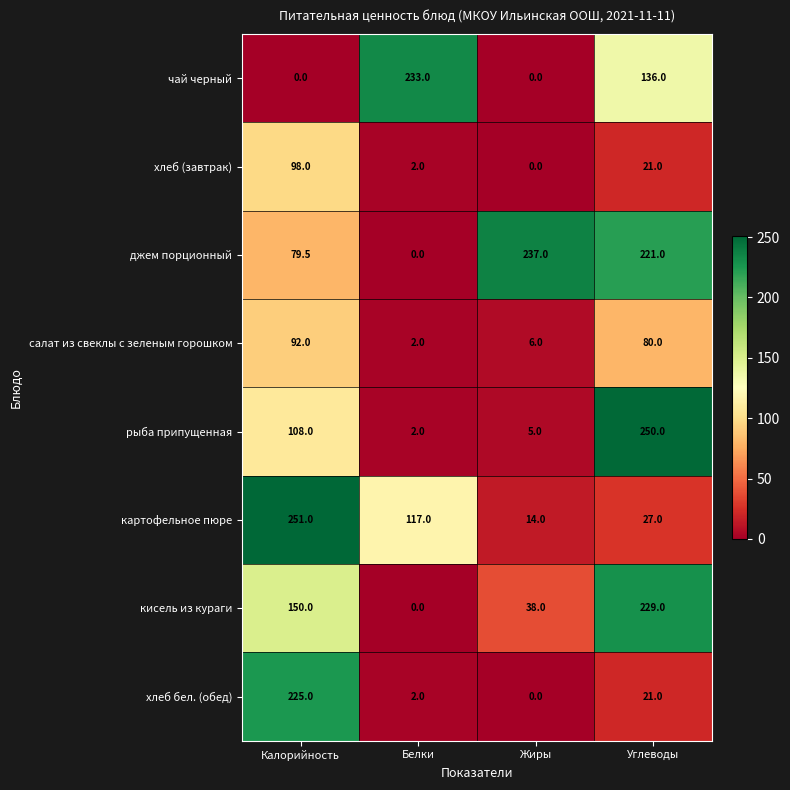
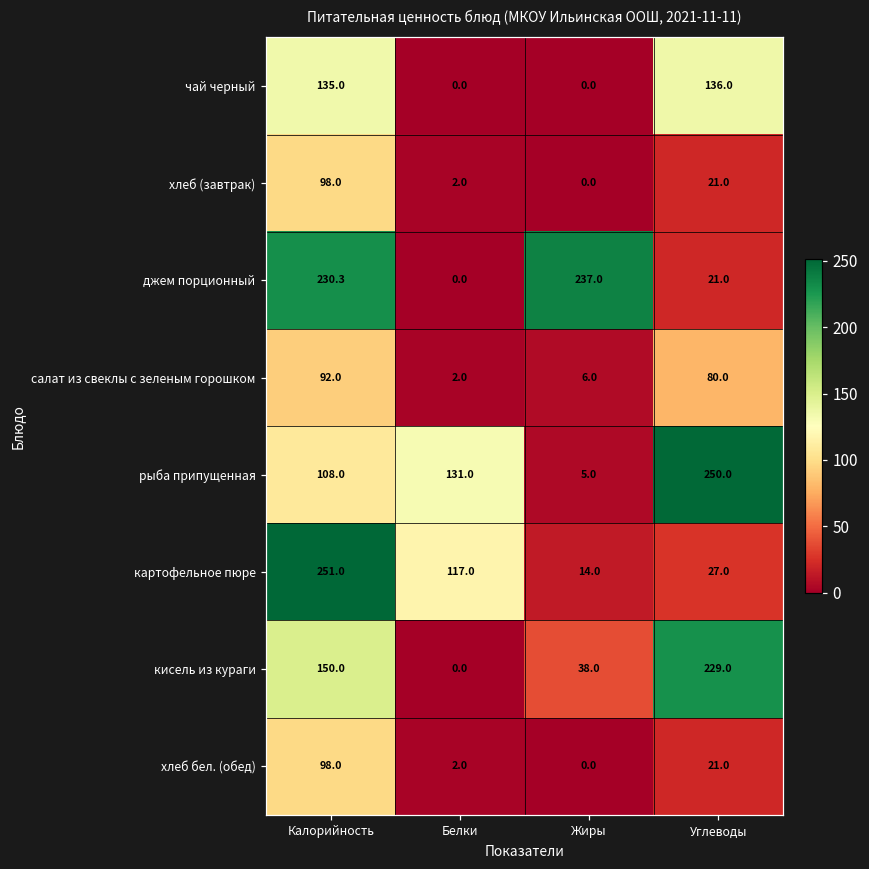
чай черный, Калорийность: 0.0 -> 135.0
чай черный, Белки: 233.0 -> 0.0
джем порционный, Калорийность: 79.5 -> 230.3
джем порционный, Углеводы: 221.0 -> 21.0
рыба припущенная, Белки: 2.0 -> 131.0
хлеб бел. (обед), Калорийность: 225.0 -> 98.0
